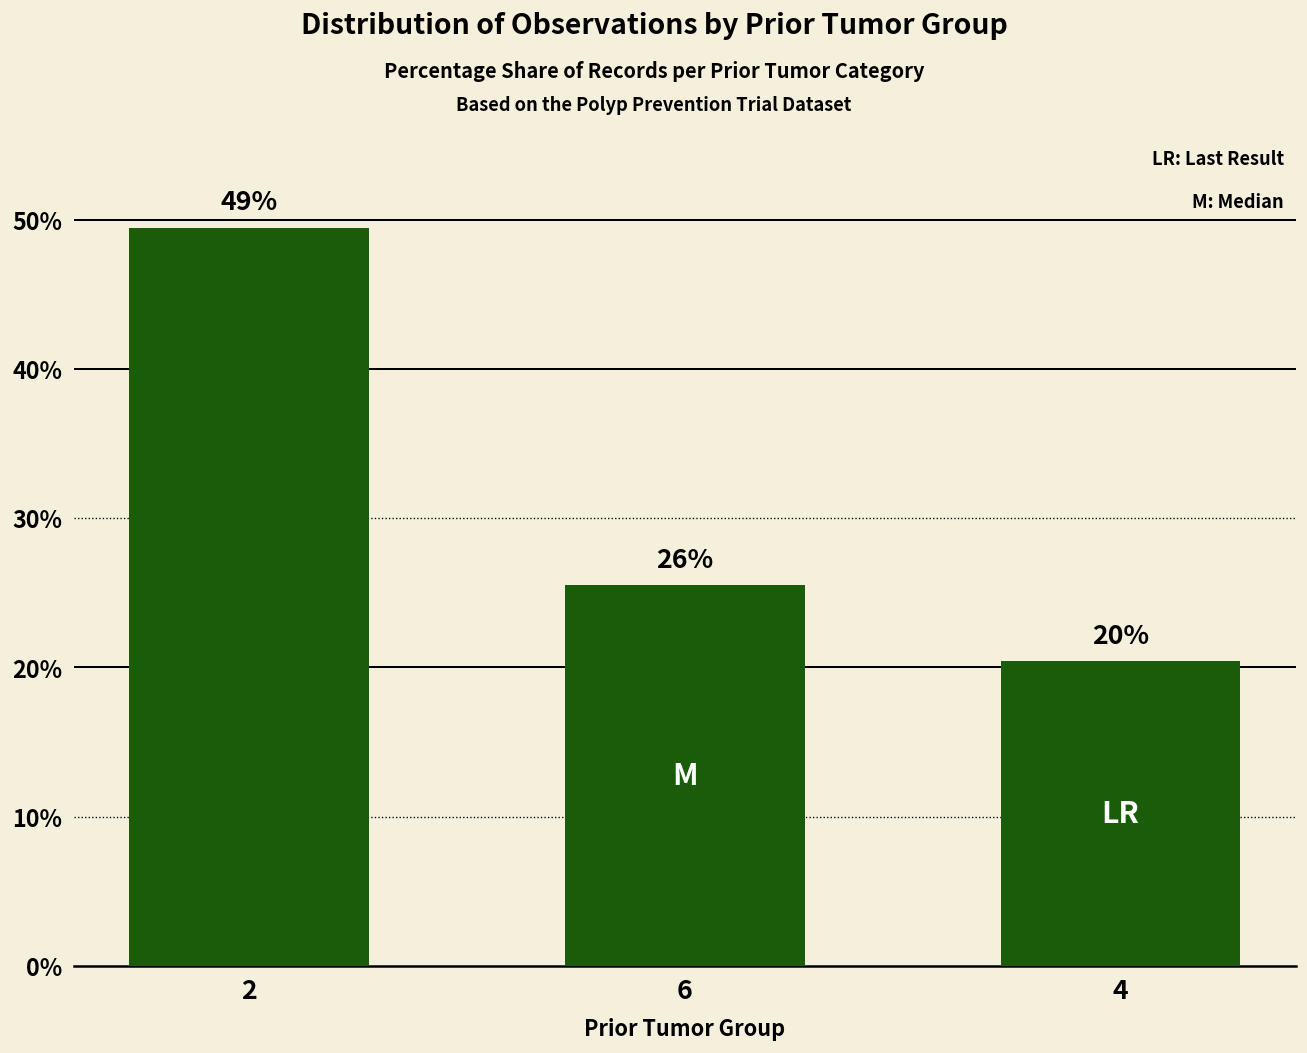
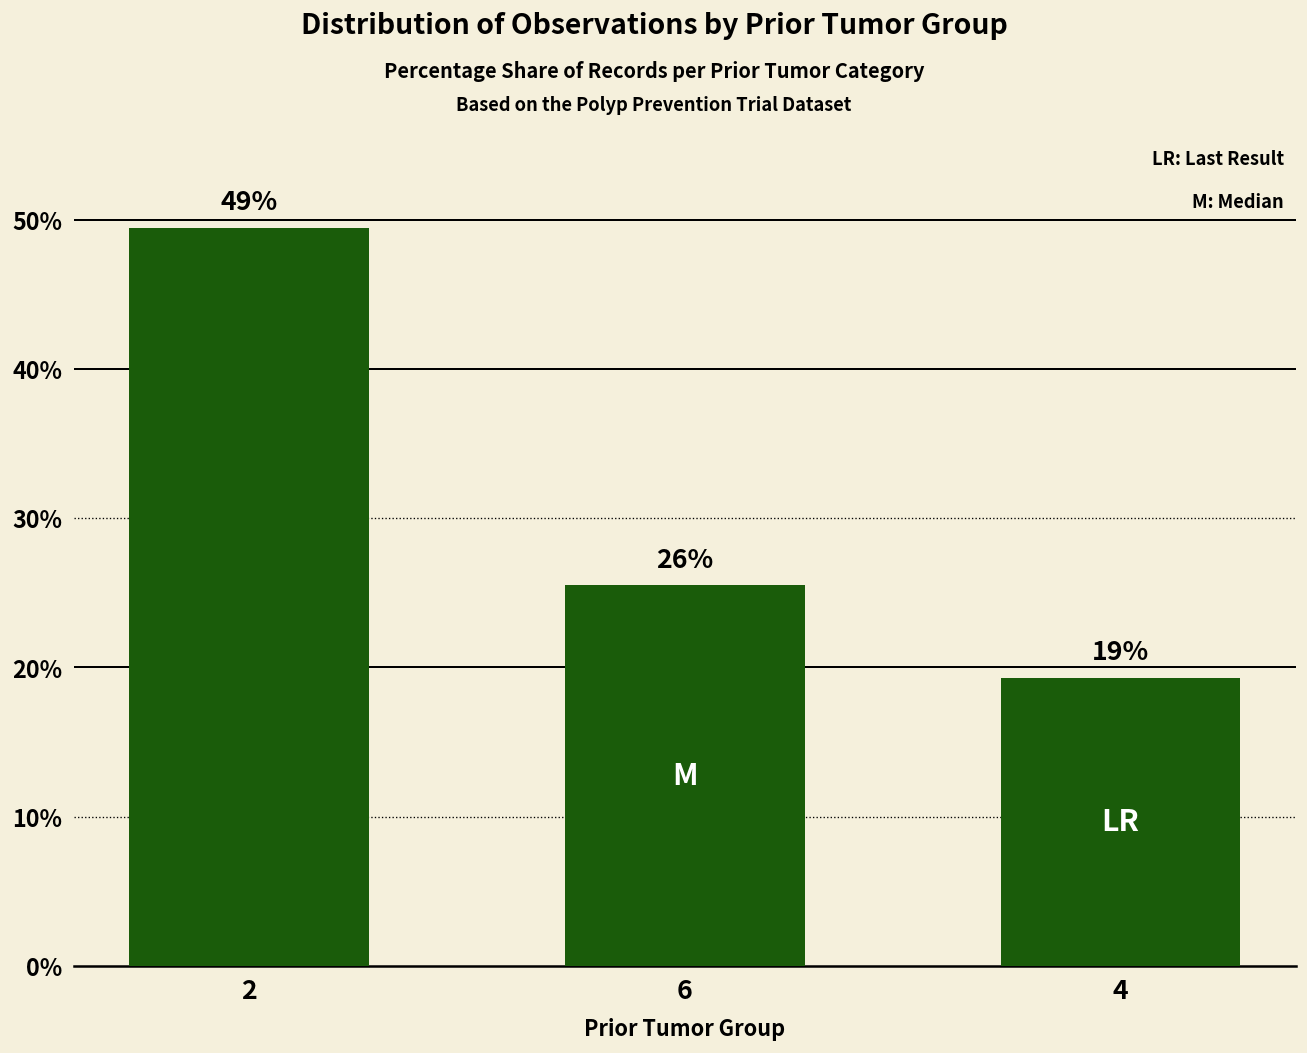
4: 20% -> 19%
